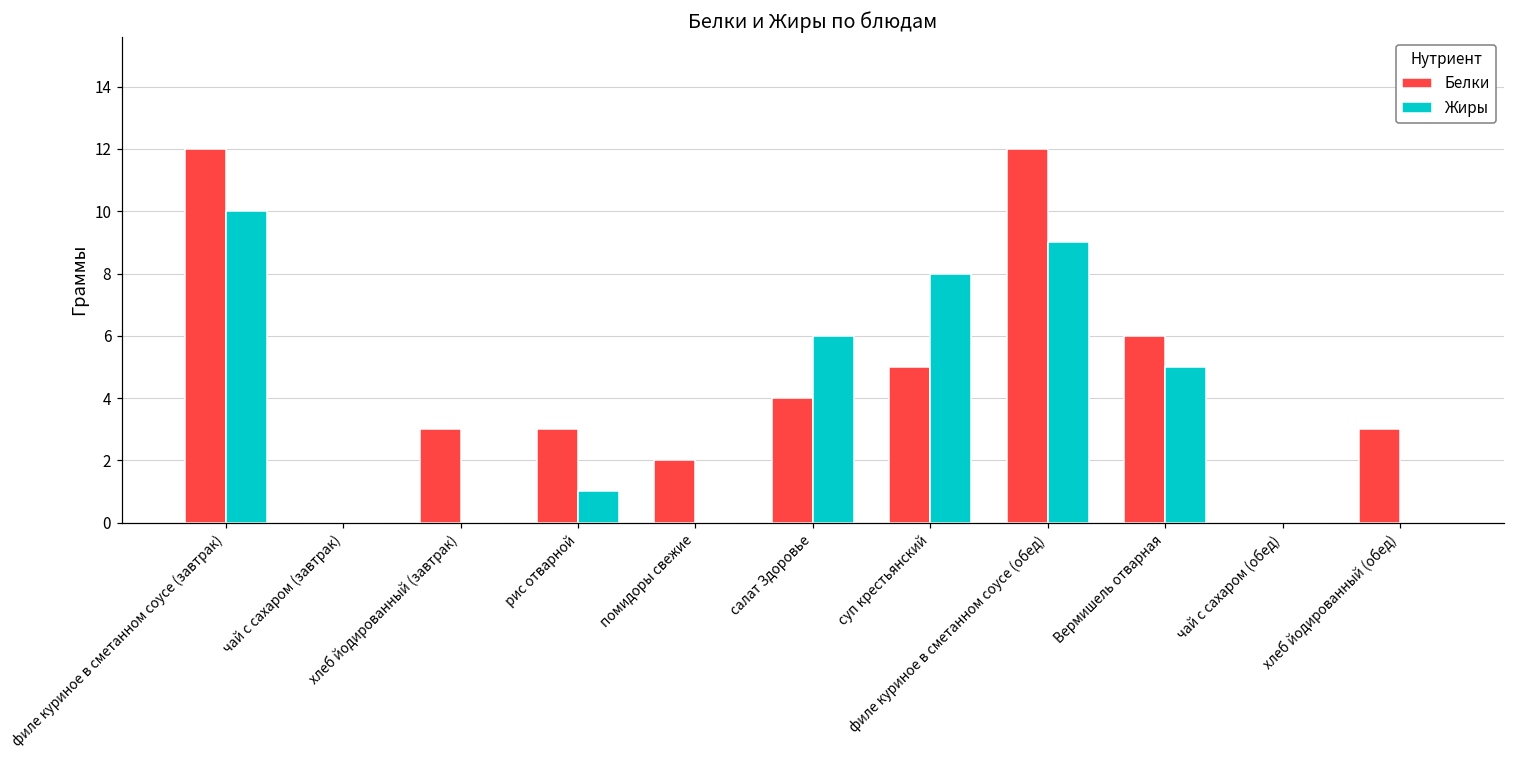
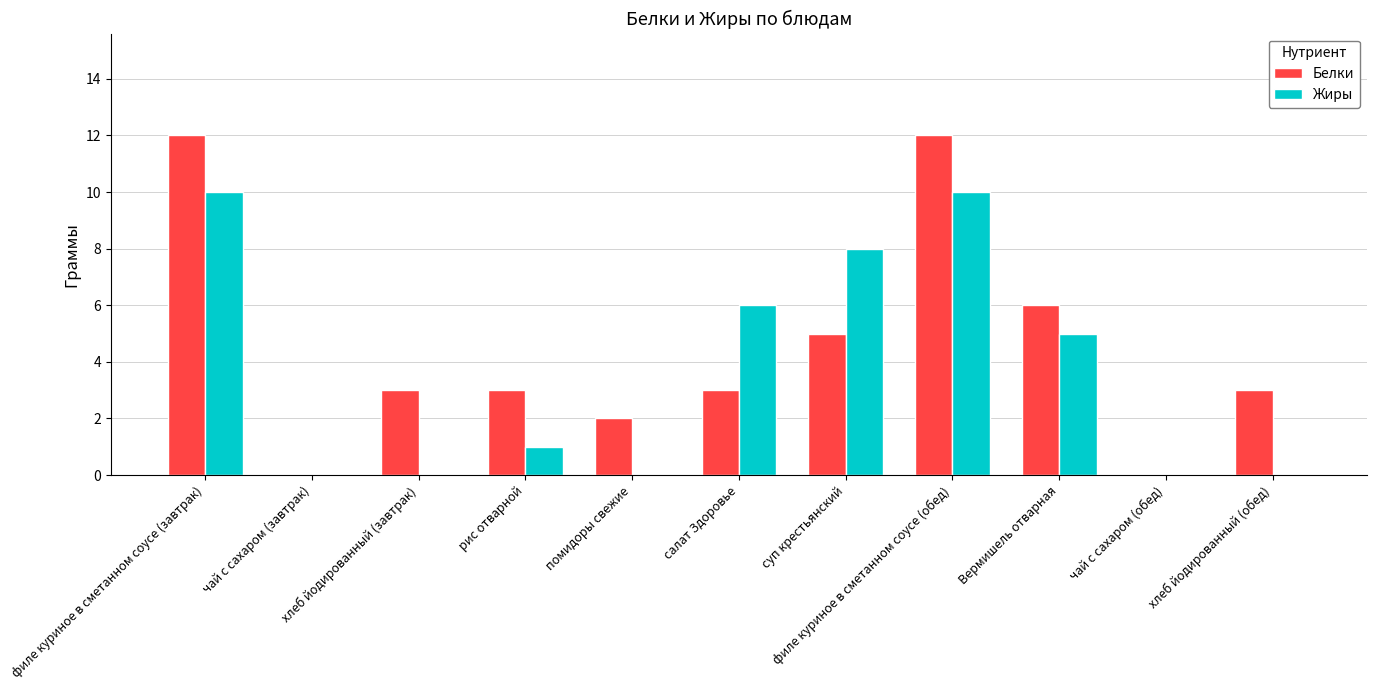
Белки, салат Здоровье: 4 -> 3
Жиры, филе куриное в сметанном соусе (обед): 9 -> 10
